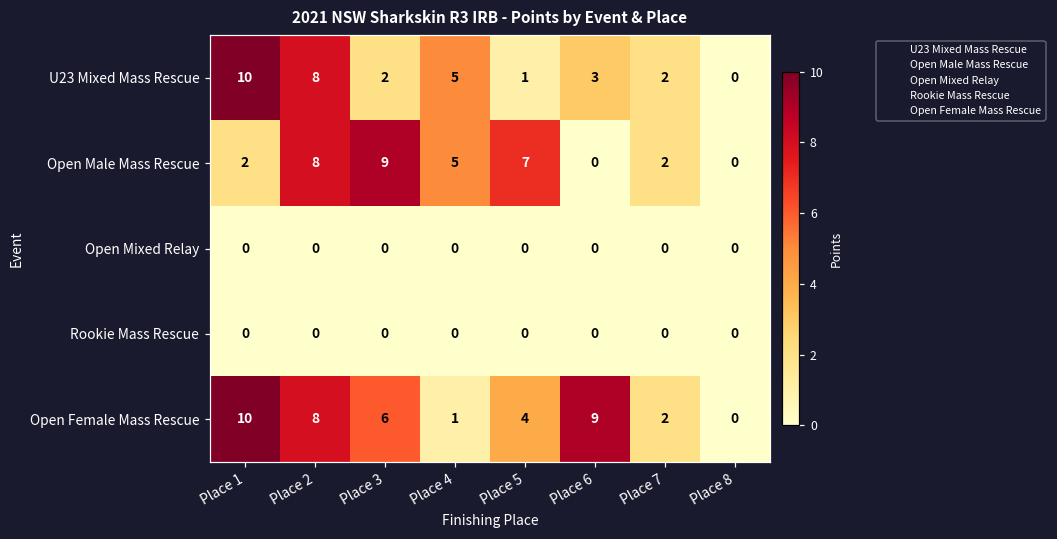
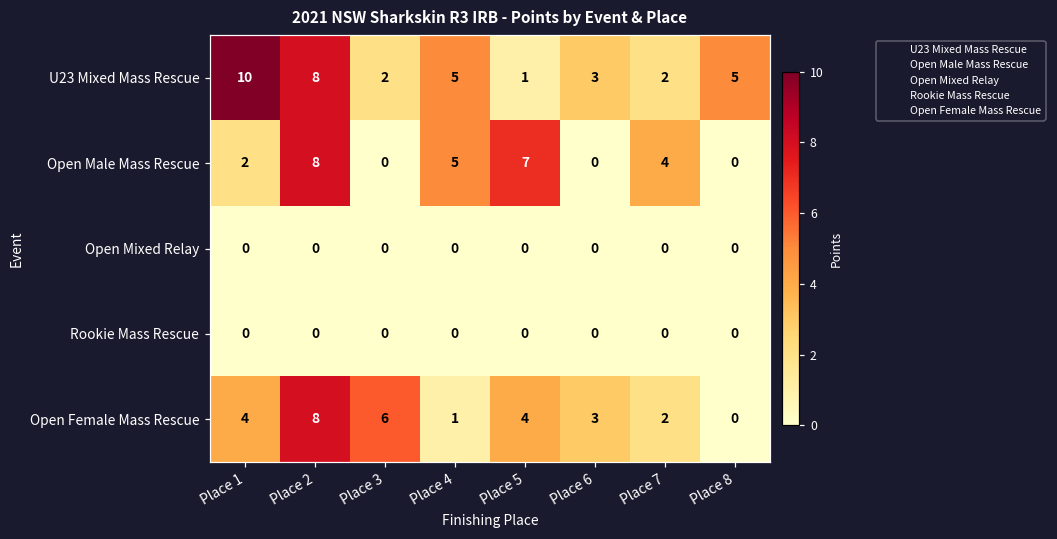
U23 Mixed Mass Rescue, Place 8: 0 -> 5
Open Male Mass Rescue, Place 3: 9 -> 0
Open Male Mass Rescue, Place 7: 2 -> 4
Open Female Mass Rescue, Place 1: 10 -> 4
Open Female Mass Rescue, Place 6: 9 -> 3
